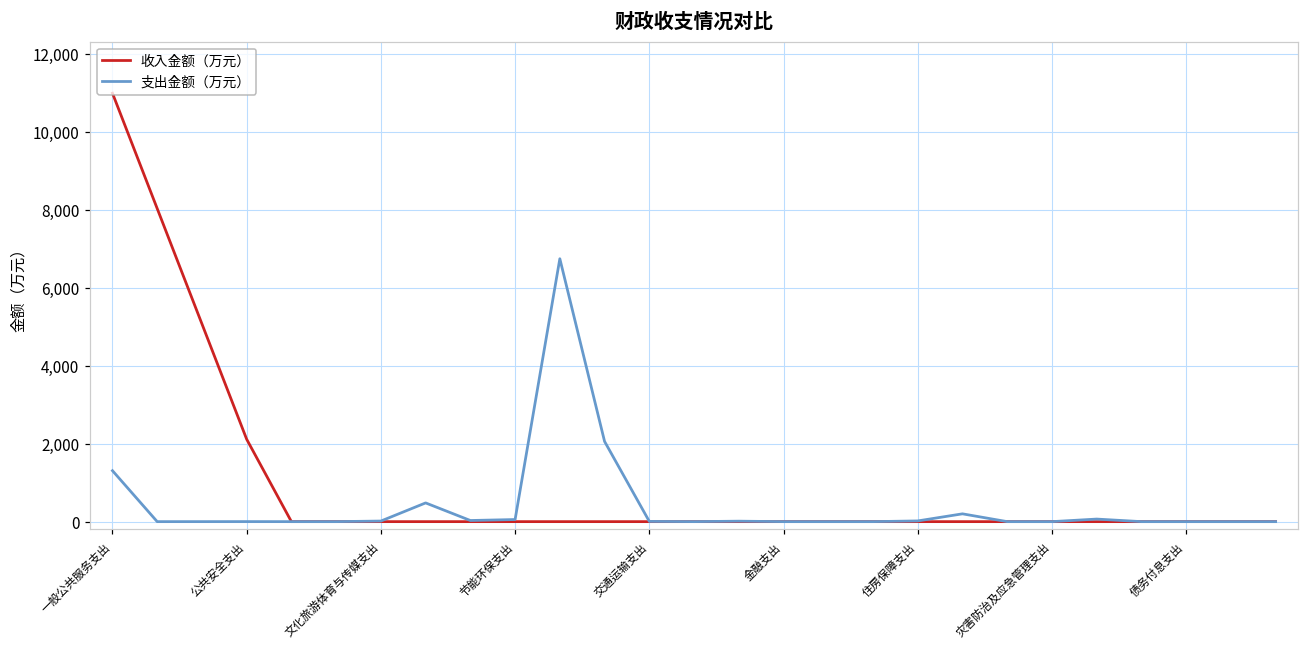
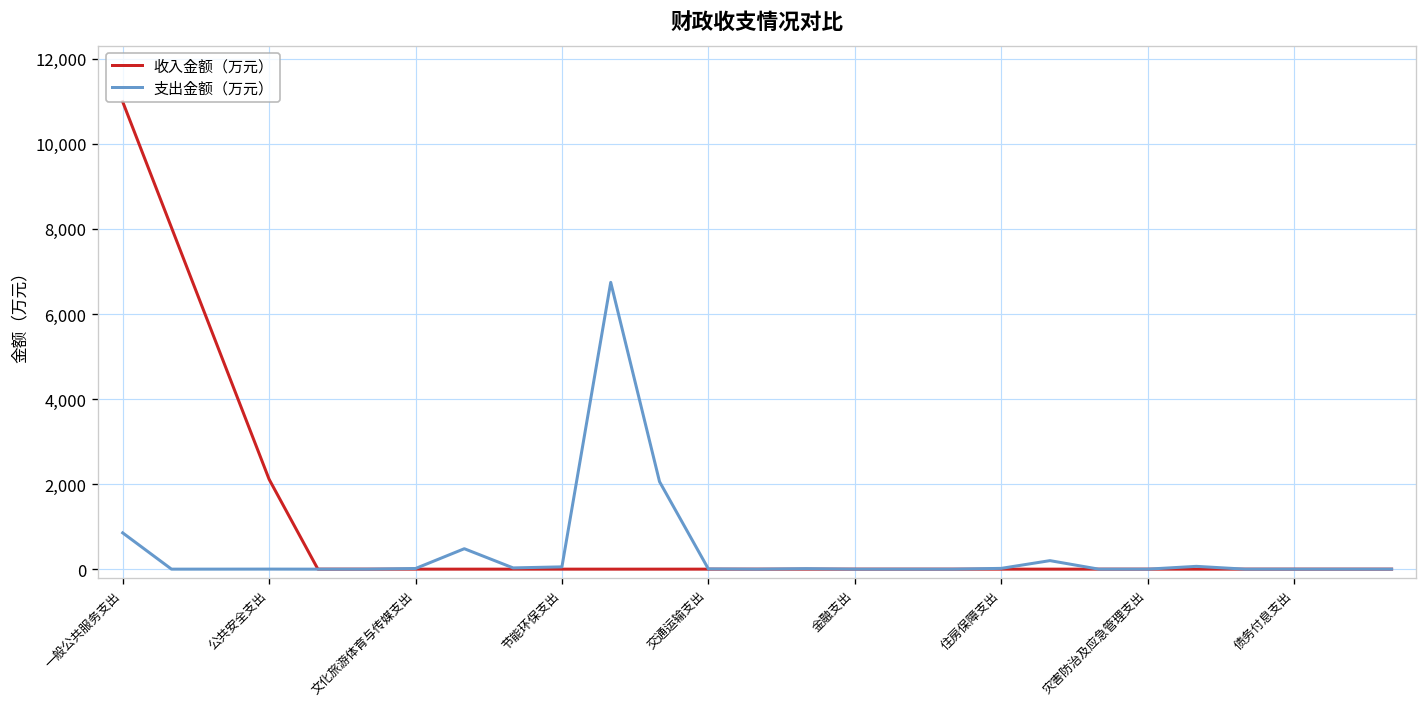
支出金额（万元）, 一般公共服务支出: 1,300 -> 900
